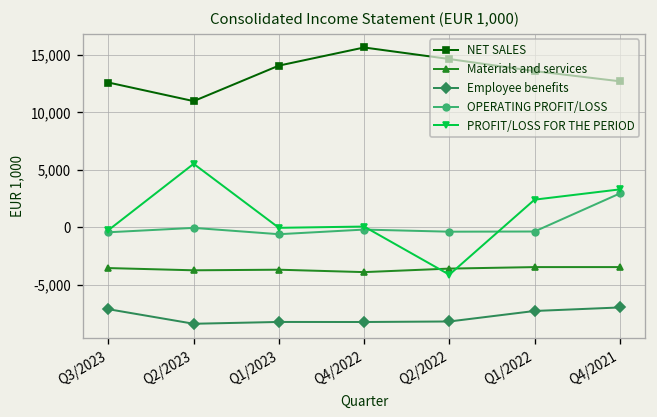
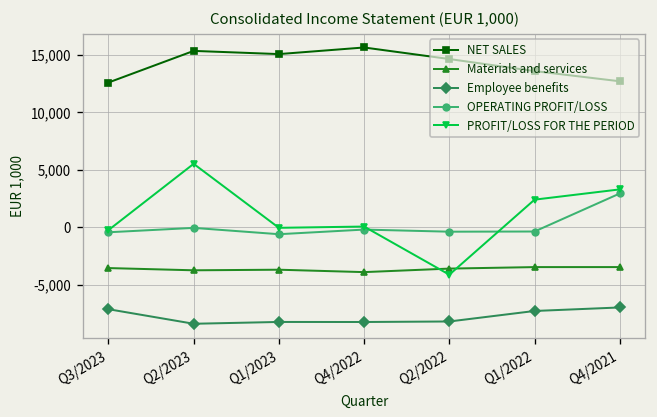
NET SALES, Q2/2023: 11,000 -> 15,000
NET SALES, Q1/2023: 14,000 -> 15,000
